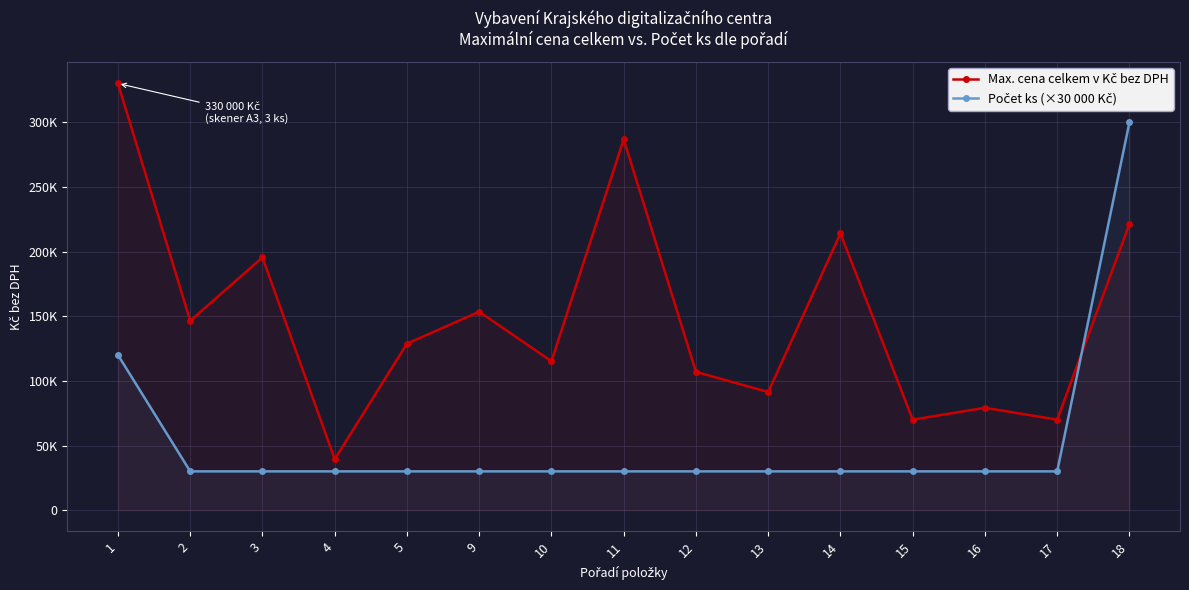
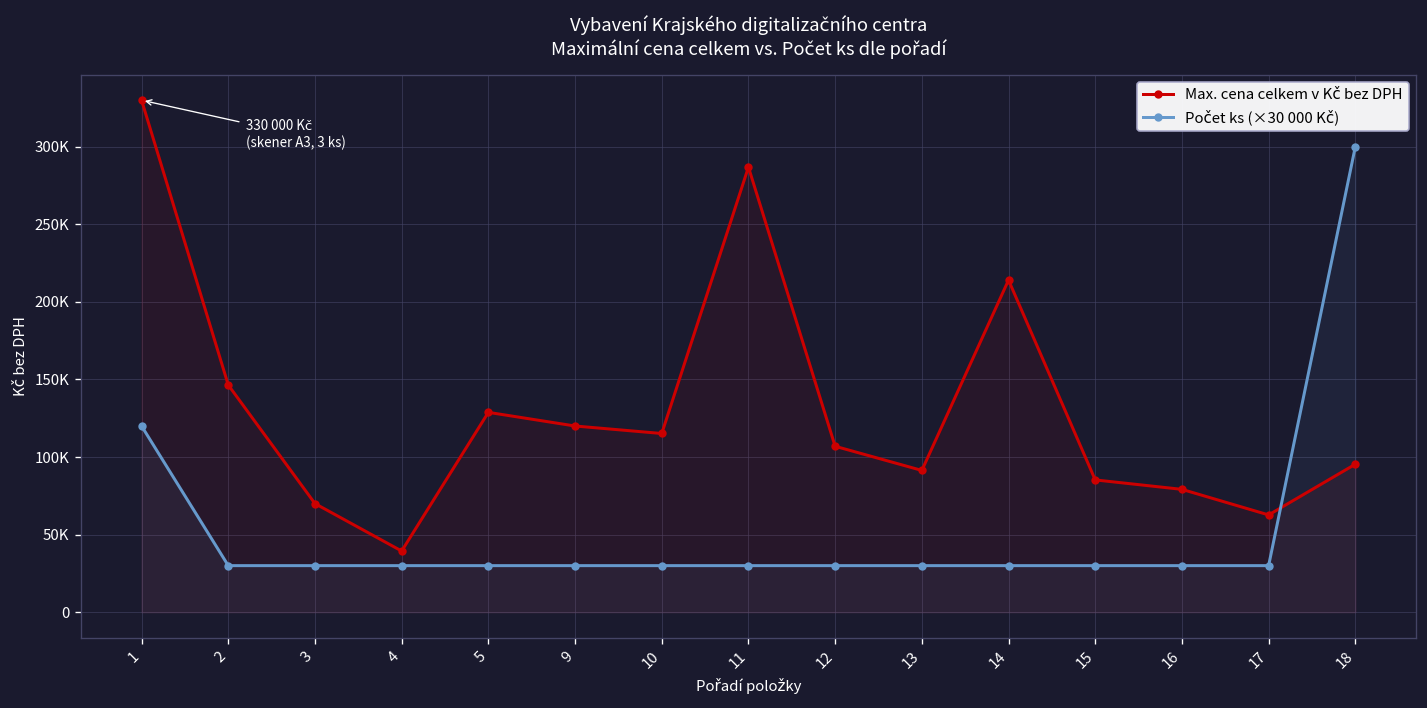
Max. cena celkem v Kč bez DPH, 3: 195000 -> 70000
Max. cena celkem v Kč bez DPH, 9: 153000 -> 120000
Max. cena celkem v Kč bez DPH, 15: 70000 -> 85000
Max. cena celkem v Kč bez DPH, 17: 70000 -> 63000
Max. cena celkem v Kč bez DPH, 18: 221000 -> 95000
